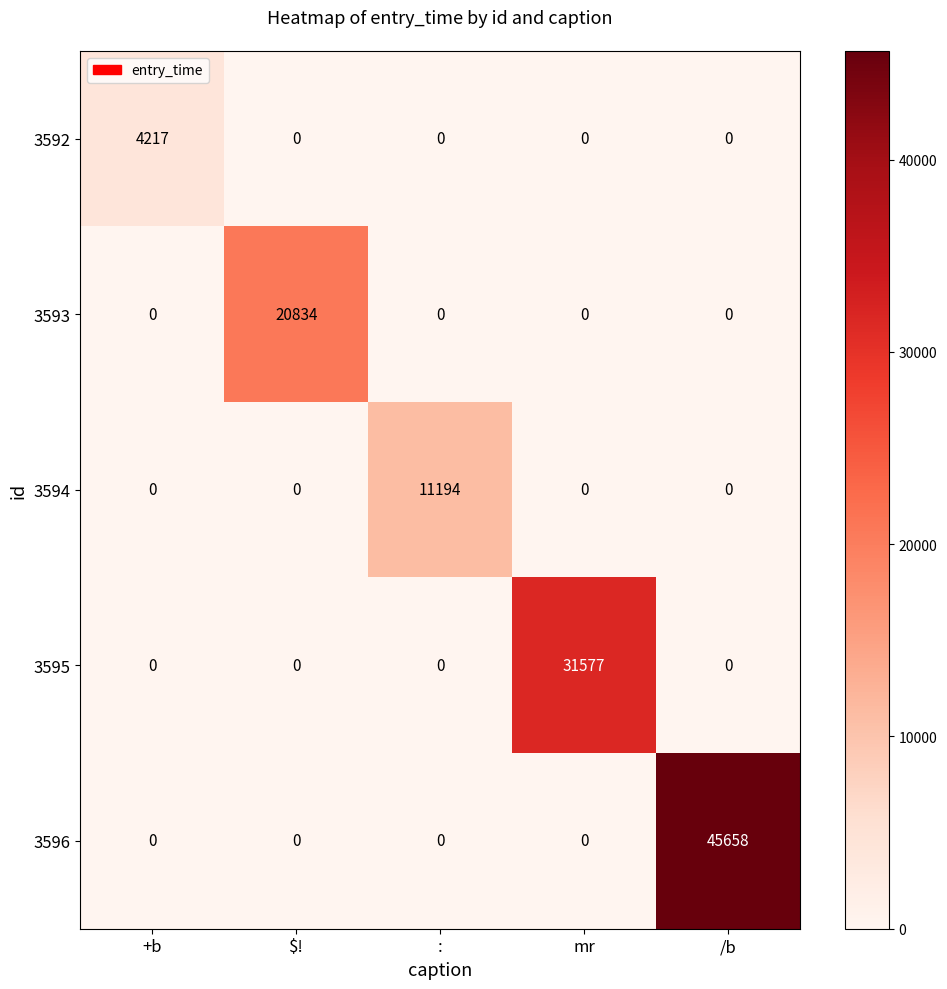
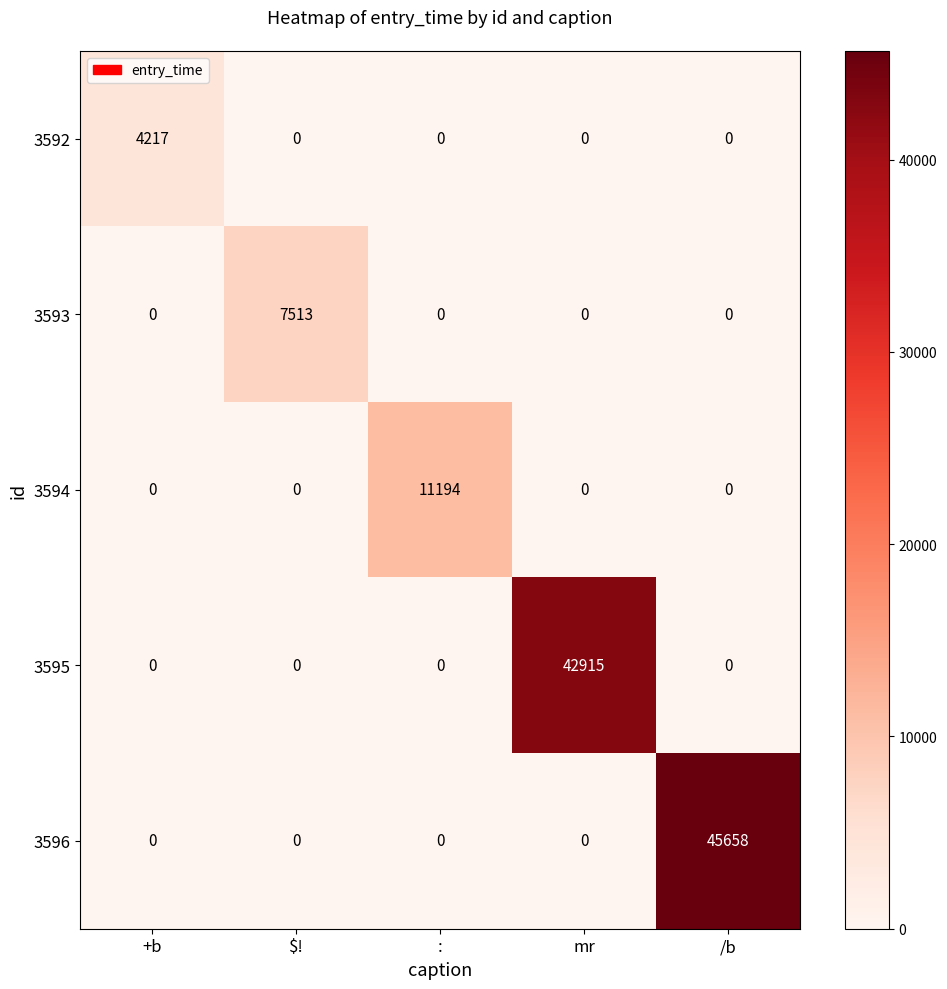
3593, $!: 20834 -> 7513
3595, mr: 31577 -> 42915
